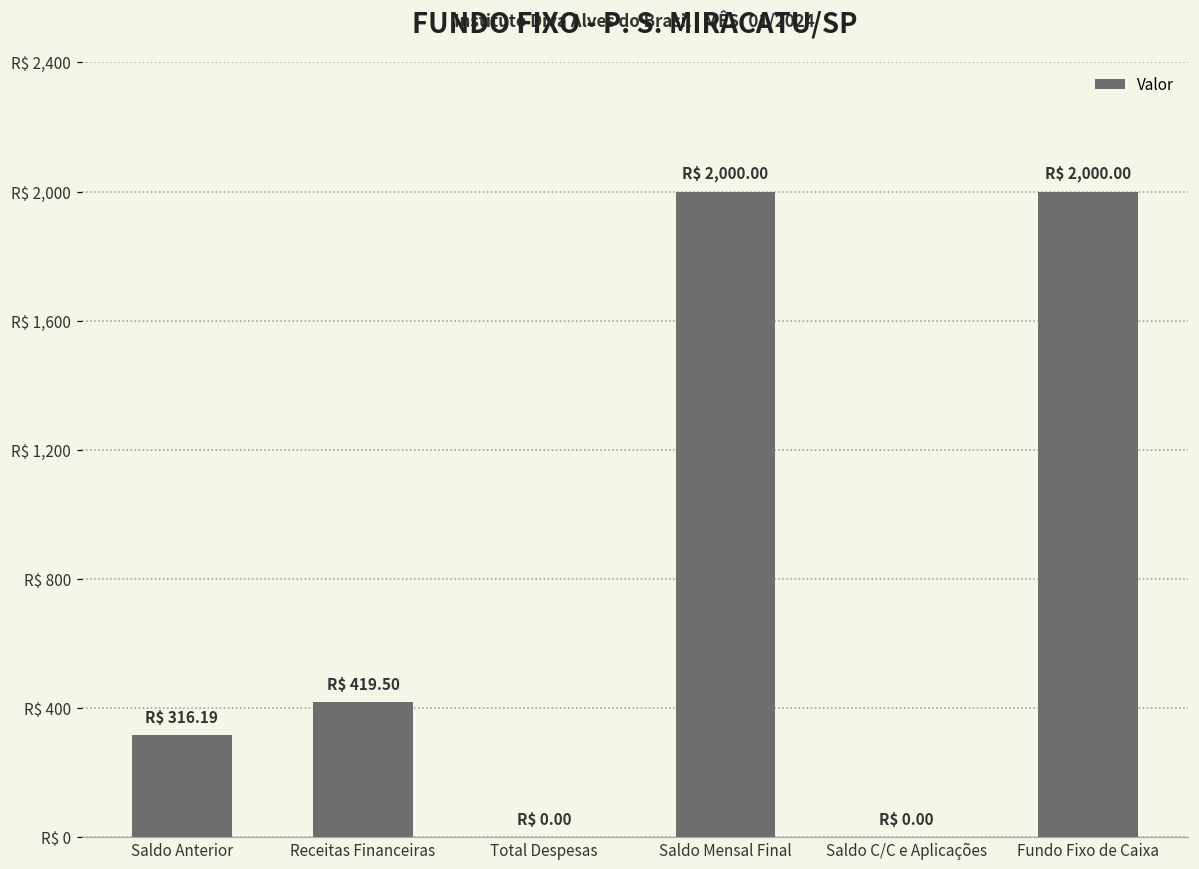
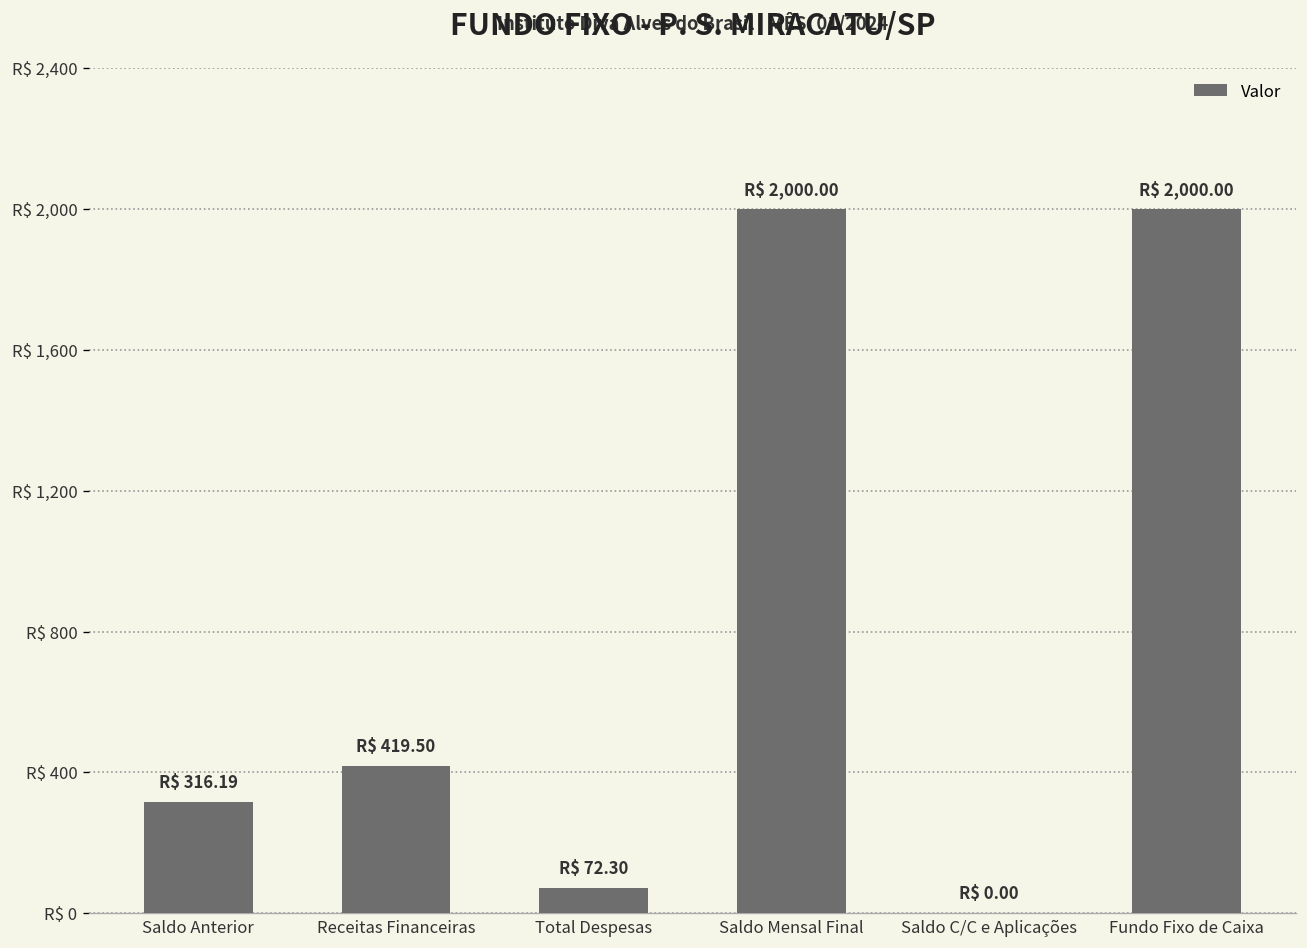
Total Despesas: 0.00 -> 72.30
